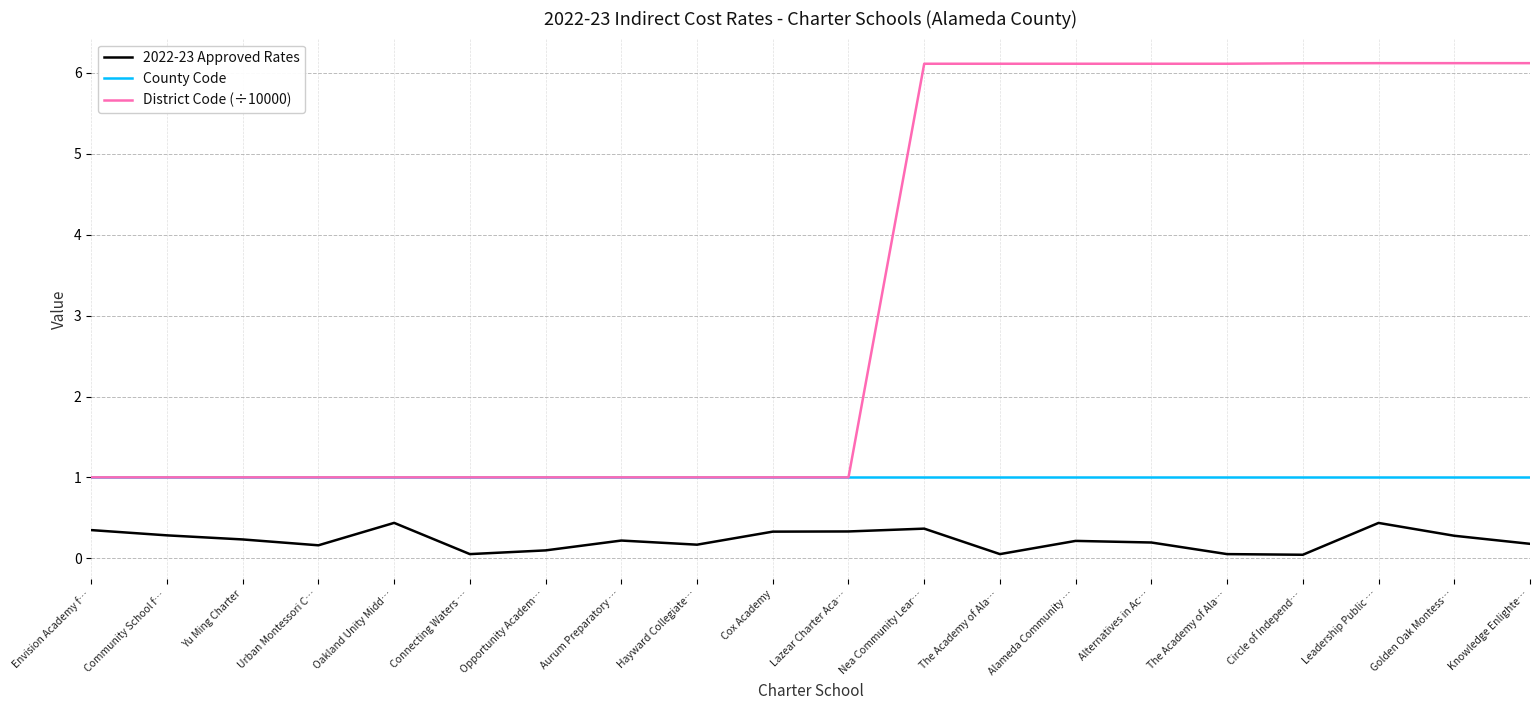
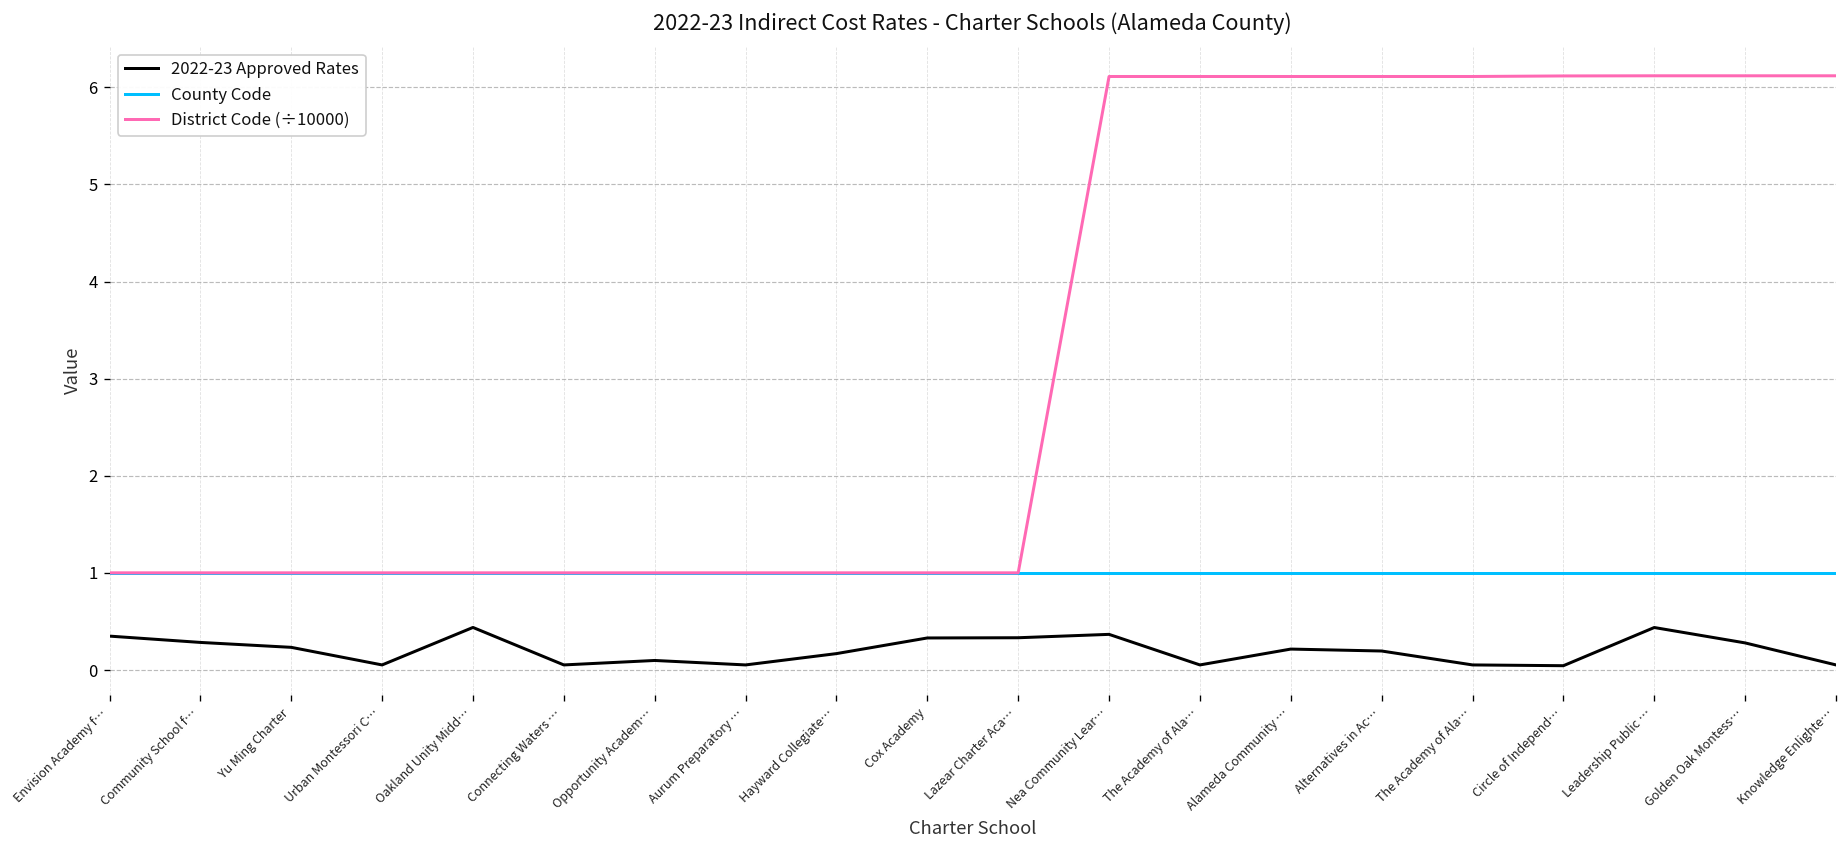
2022-23 Approved Rates, Urban Montessori C…: 0.2 -> 0.1
2022-23 Approved Rates, Aurum Preparatory …: 0.2 -> 0.1
2022-23 Approved Rates, Knowledge Enlighte…: 0.2 -> 0.1
